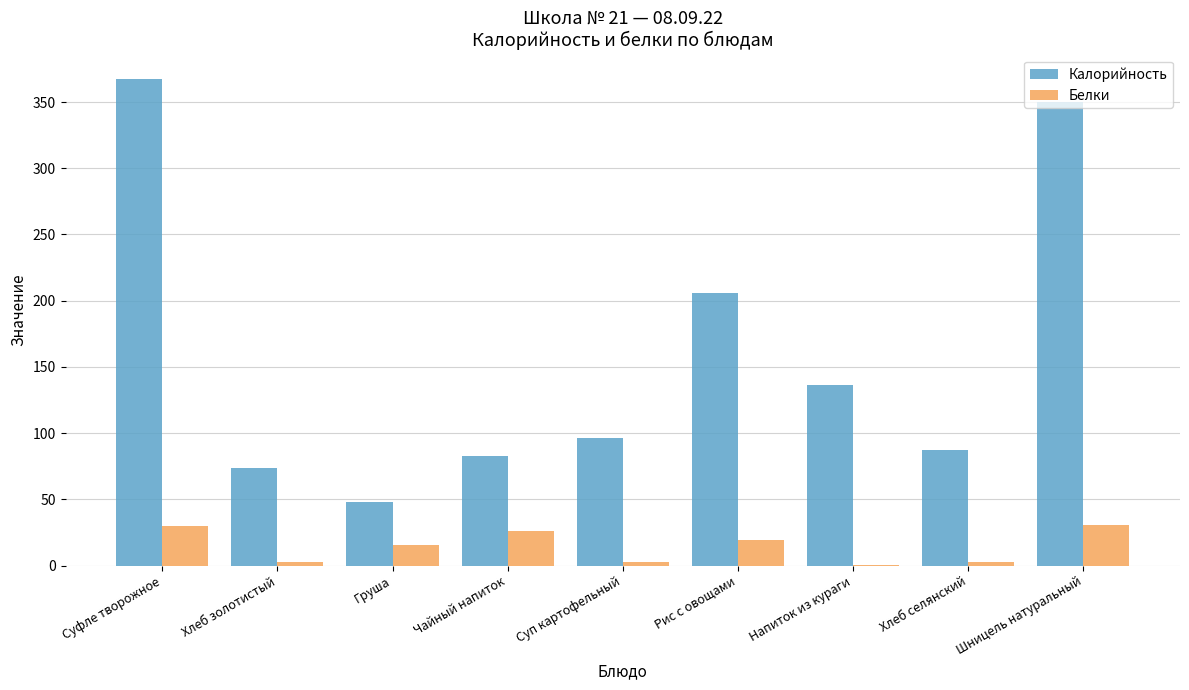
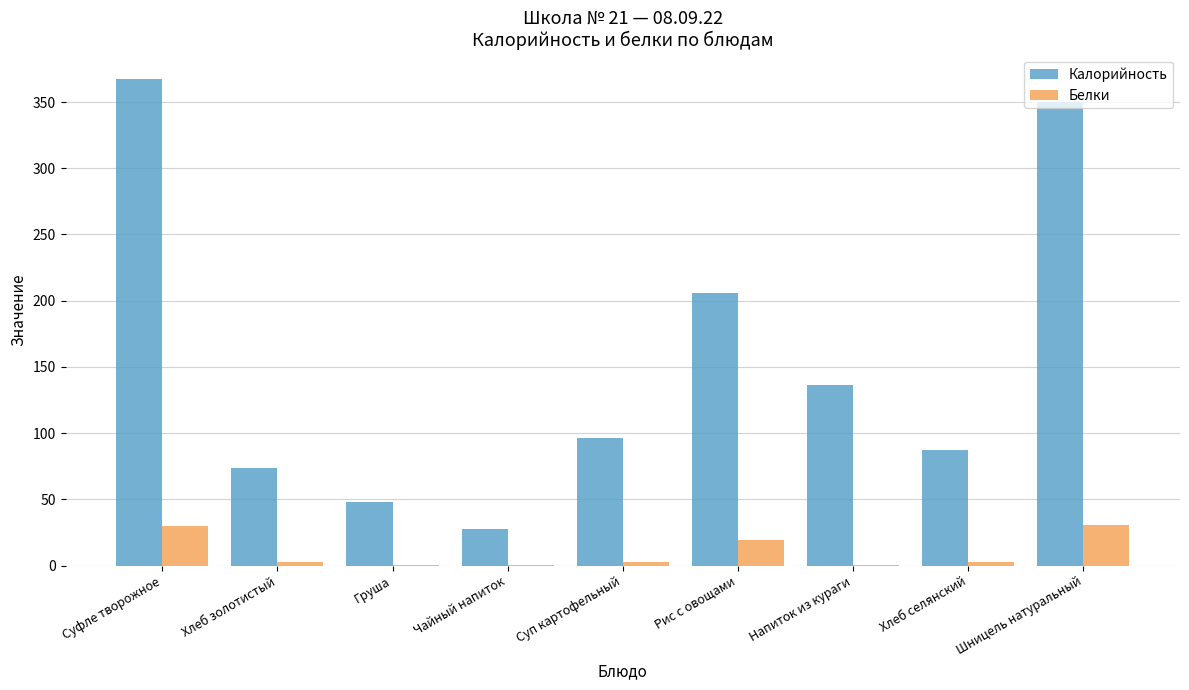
Белки, Груша: 15 -> 0
Калорийность, Чайный напиток: 83 -> 28
Белки, Чайный напиток: 26 -> 0
